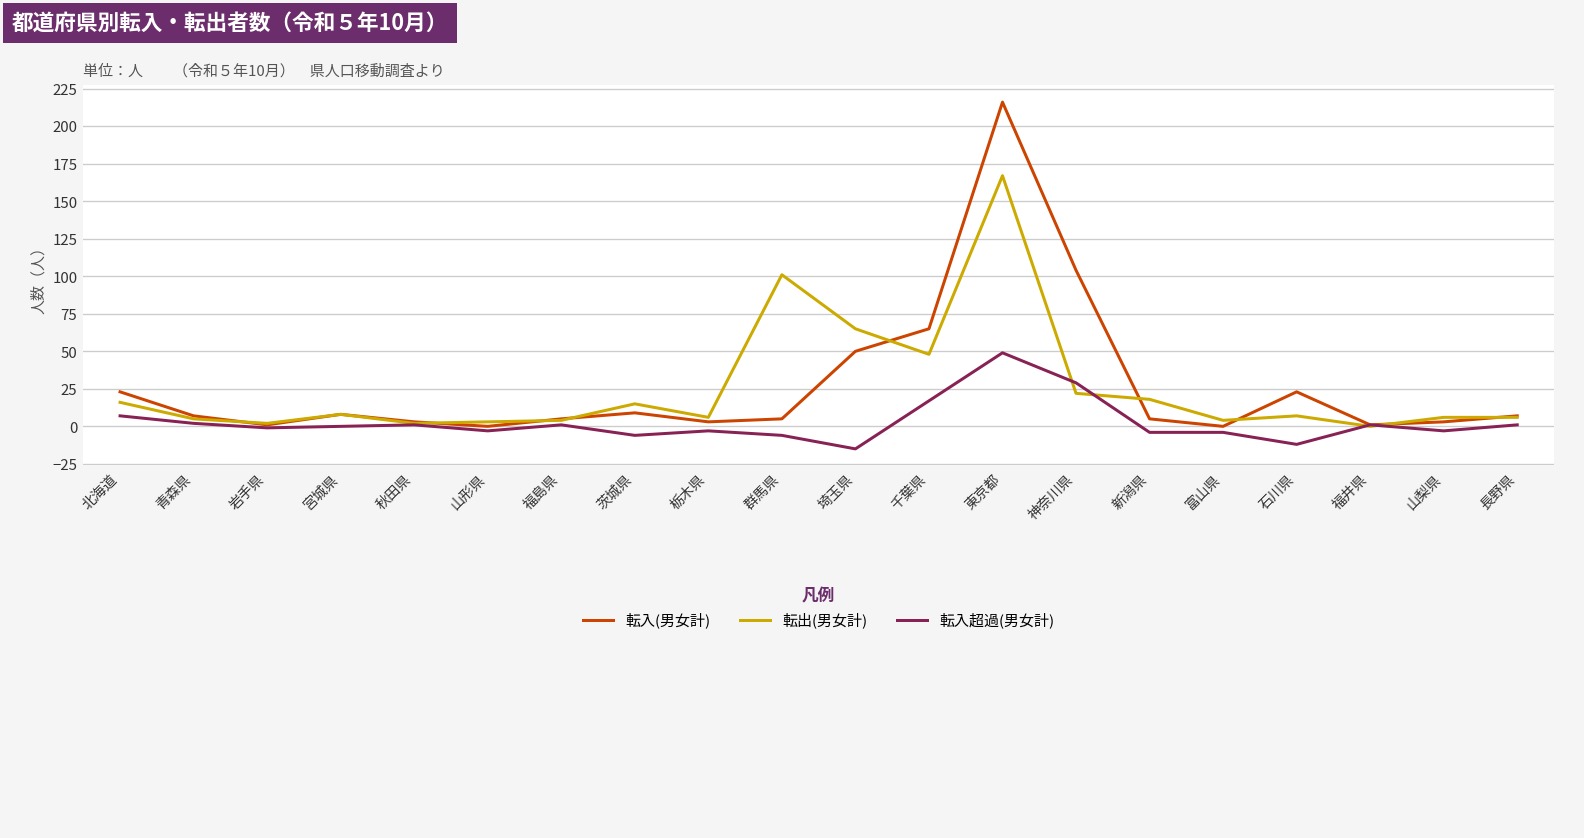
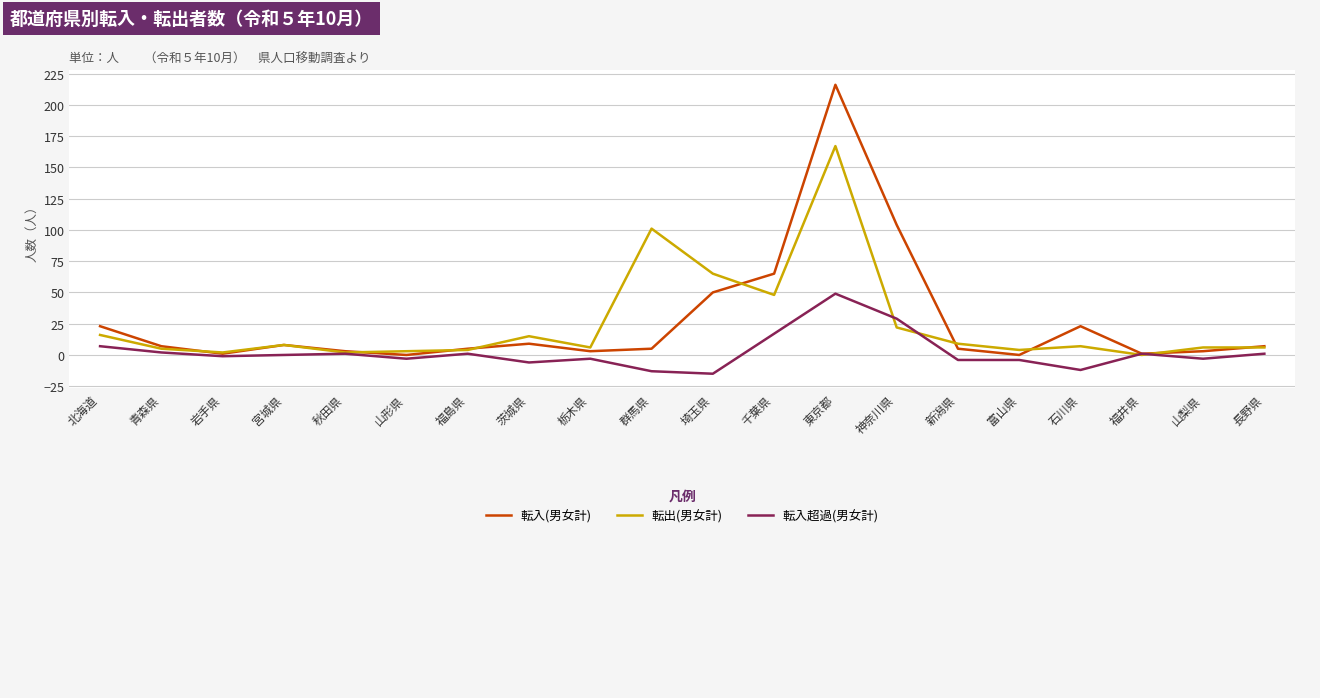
転入超過(男女計), 群馬県: -6 -> -13
転出(男女計), 新潟県: 18 -> 9
